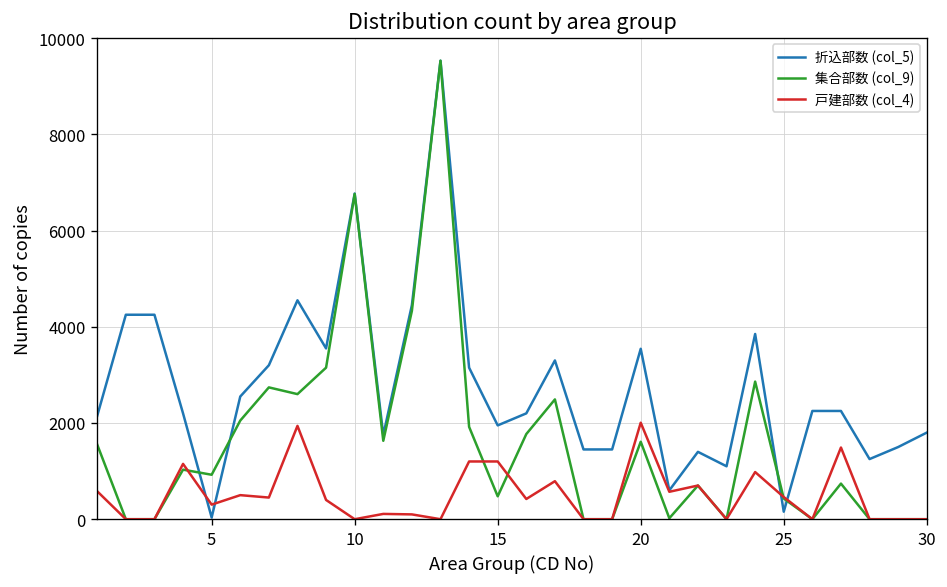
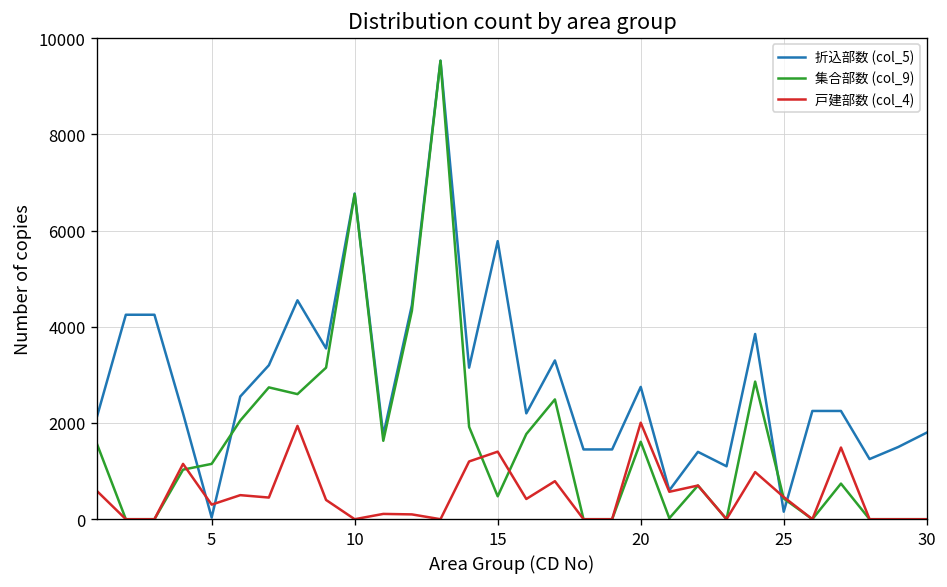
集合部数 (col_9), 5: 900 -> 1200
折込部数 (col_5), 15: 2000 -> 5800
戸建部数 (col_4), 15: 1200 -> 1400
折込部数 (col_5), 20: 3500 -> 2800
